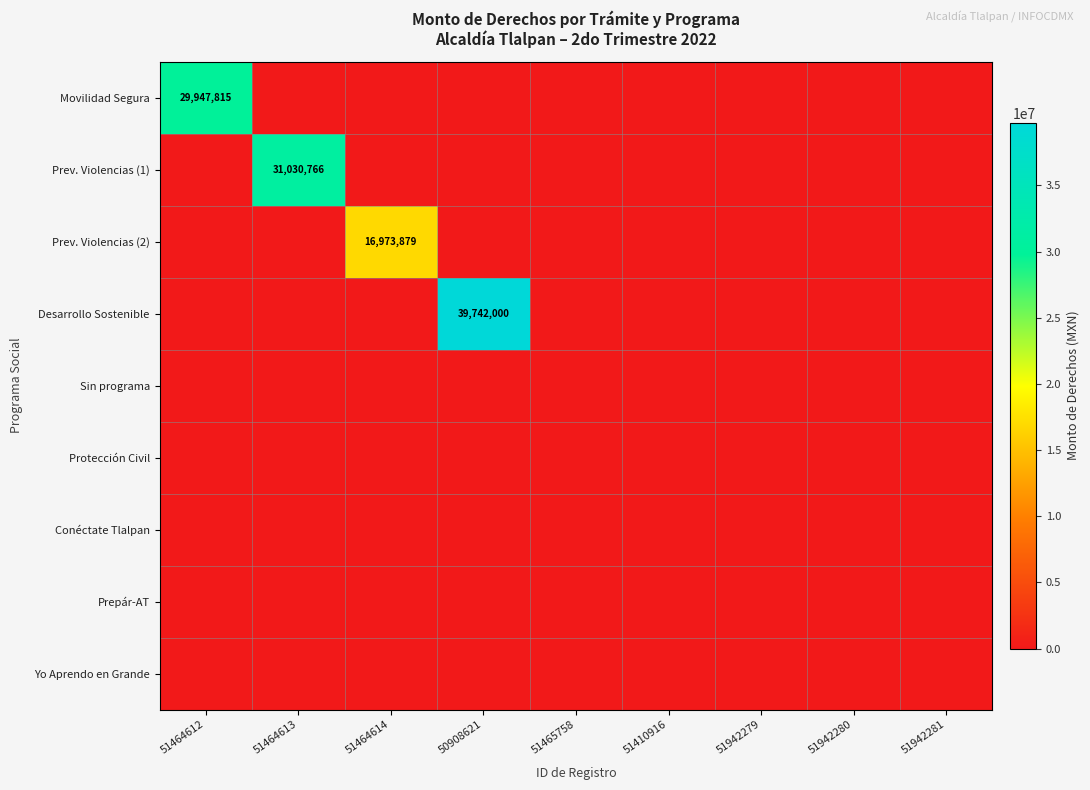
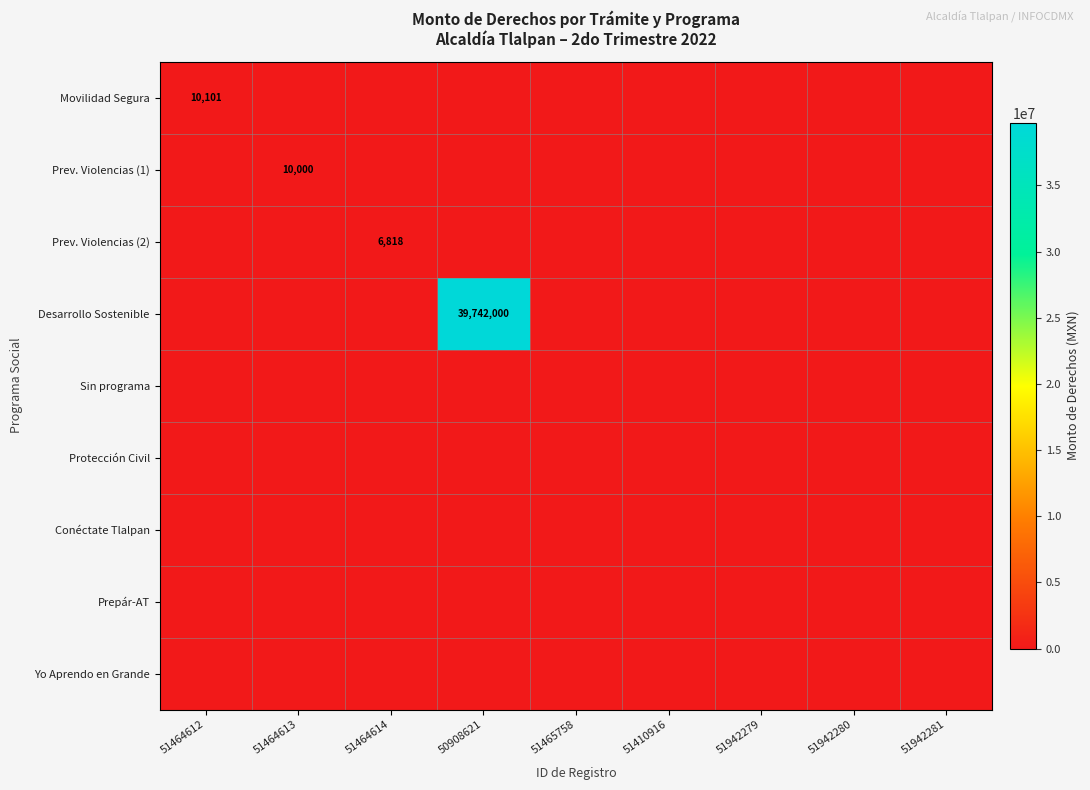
Movilidad Segura, 51464612: 29,947,815 -> 10,101
Prev. Violencias (1), 51464613: 31,030,766 -> 10,000
Prev. Violencias (2), 51464614: 16,973,879 -> 6,818
